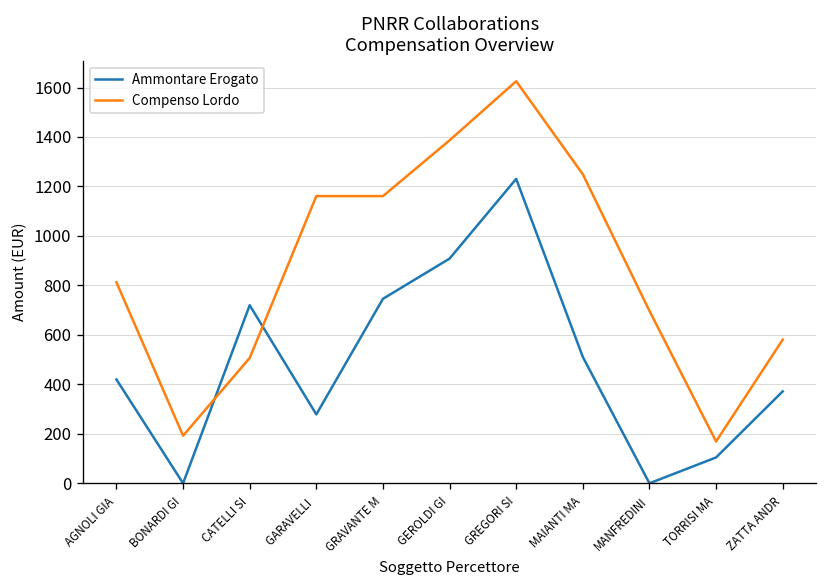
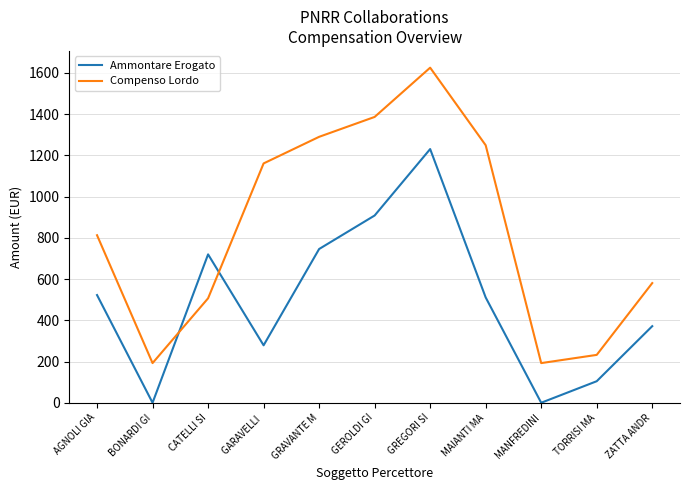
Ammontare Erogato, AGNOLI GIA: 420 -> 520
Compenso Lordo, GRAVANTE M: 1160 -> 1290
Compenso Lordo, MANFREDINI: 700 -> 190
Compenso Lordo, TORRISI MA: 170 -> 230
